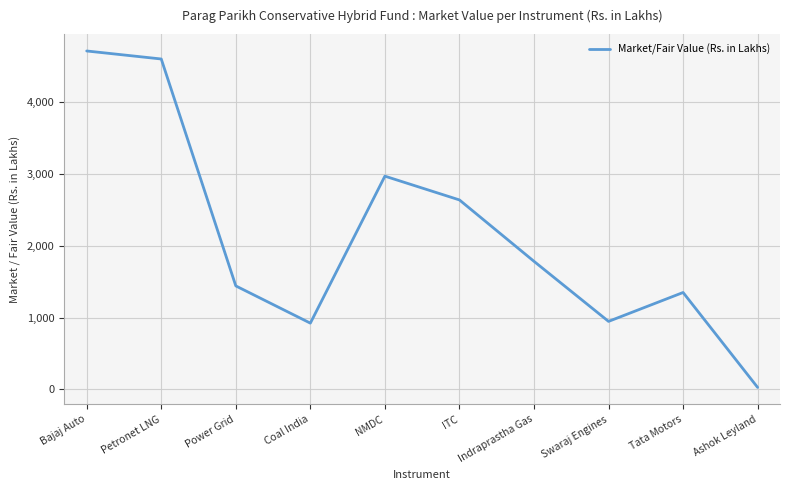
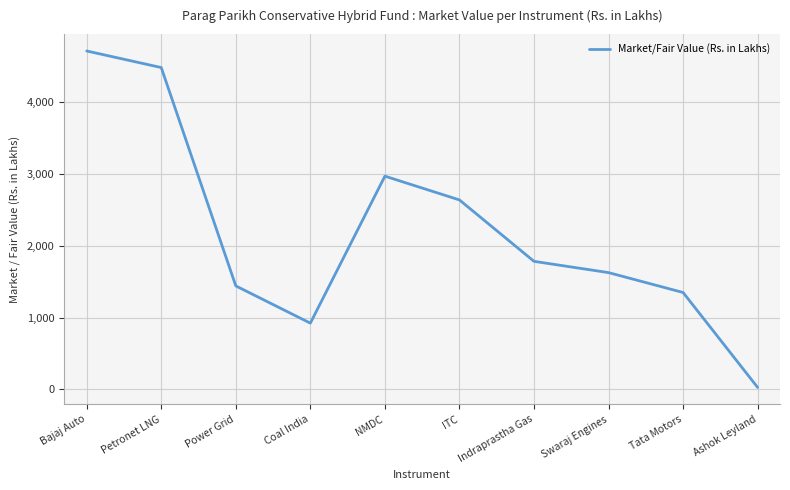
Petronet LNG: 4,600 -> 4,500
Swaraj Engines: 900 -> 1,600
